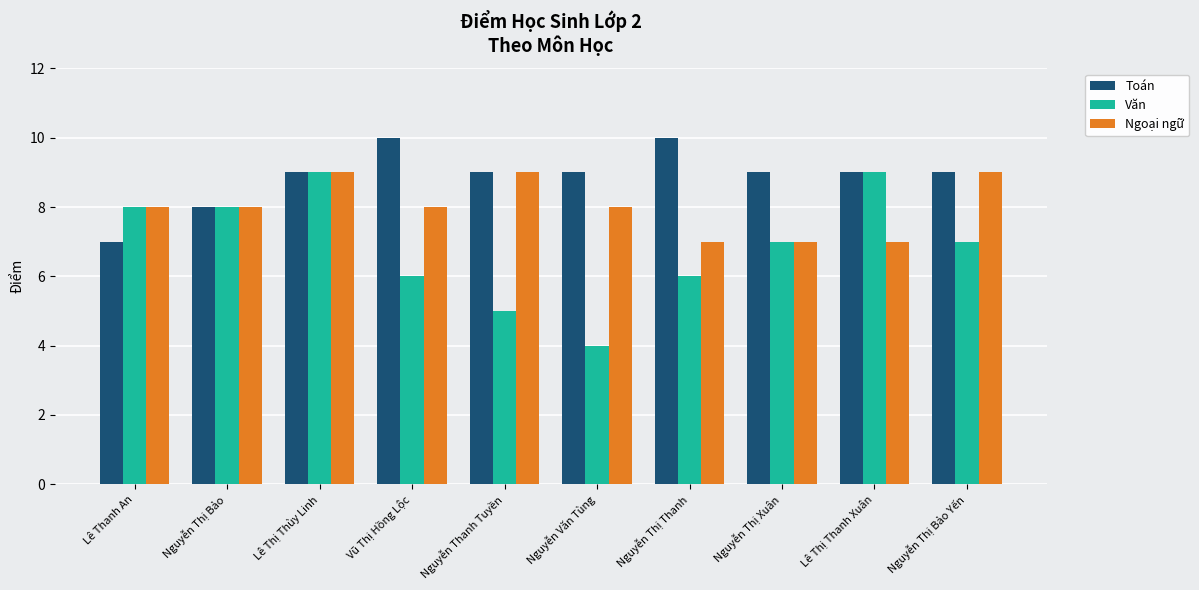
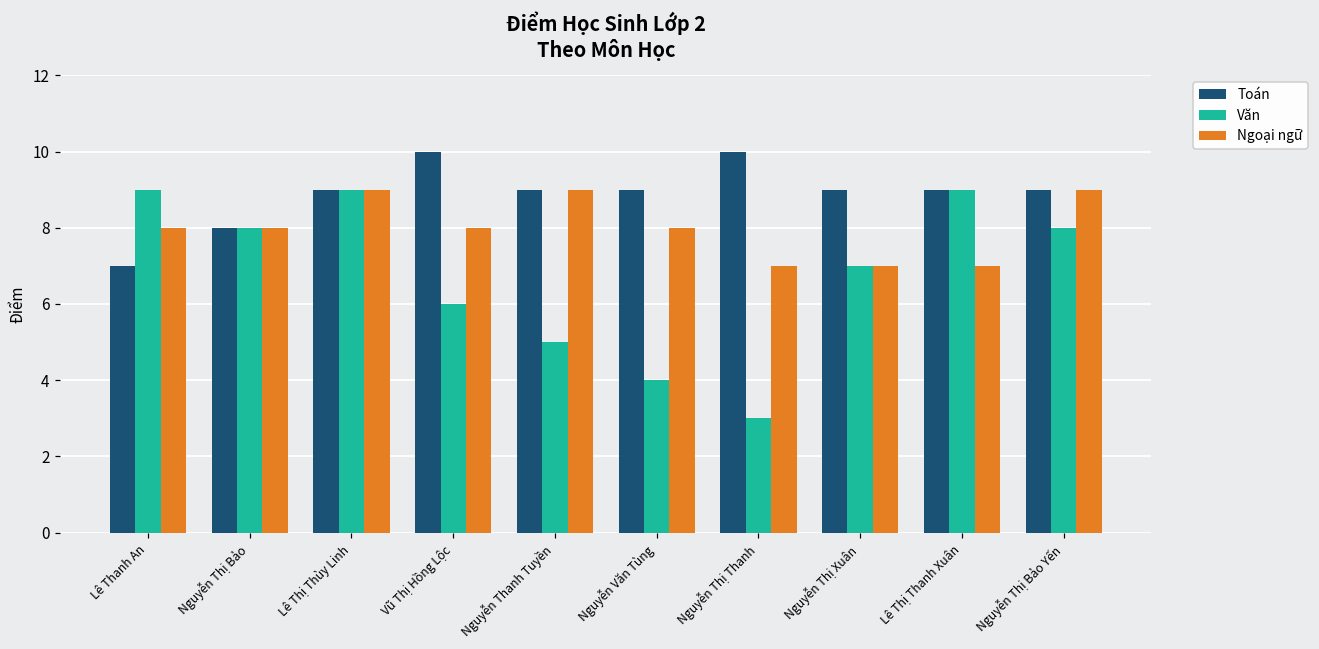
Văn, Lê Thanh An: 8 -> 9
Văn, Nguyễn Thị Thanh: 6 -> 3
Văn, Nguyễn Thị Bảo Yến: 7 -> 8
